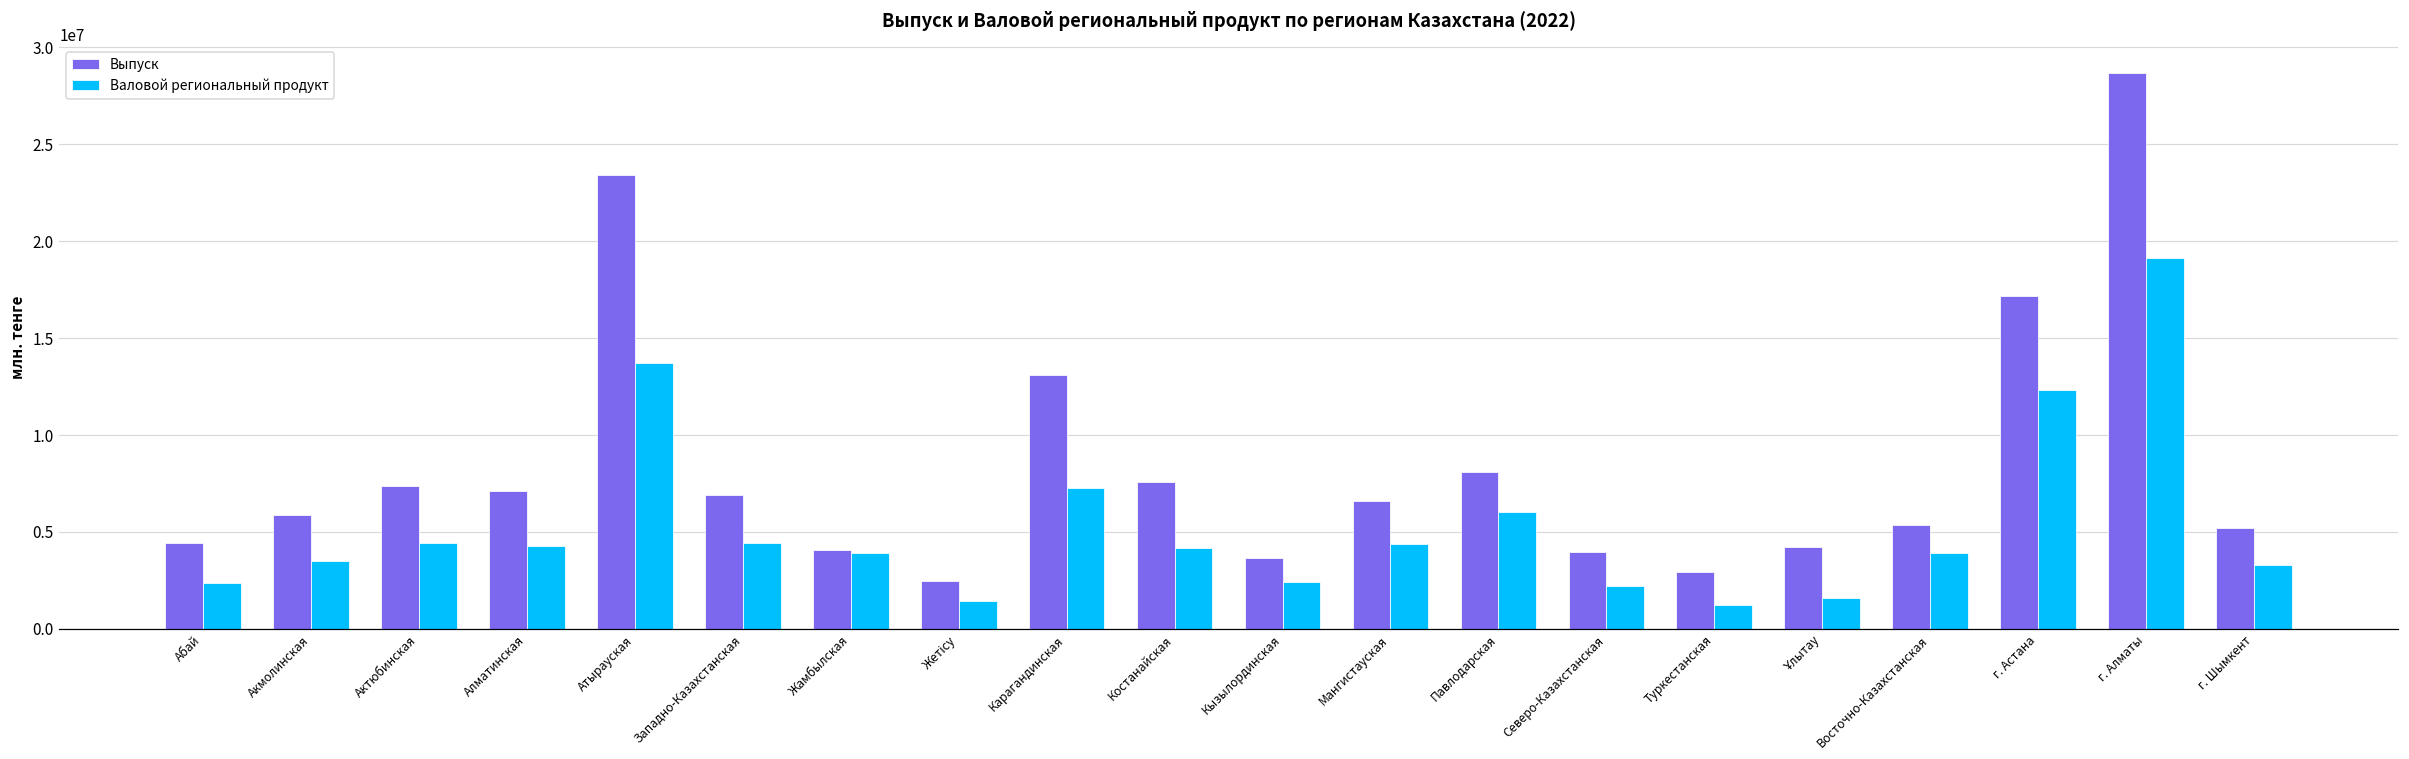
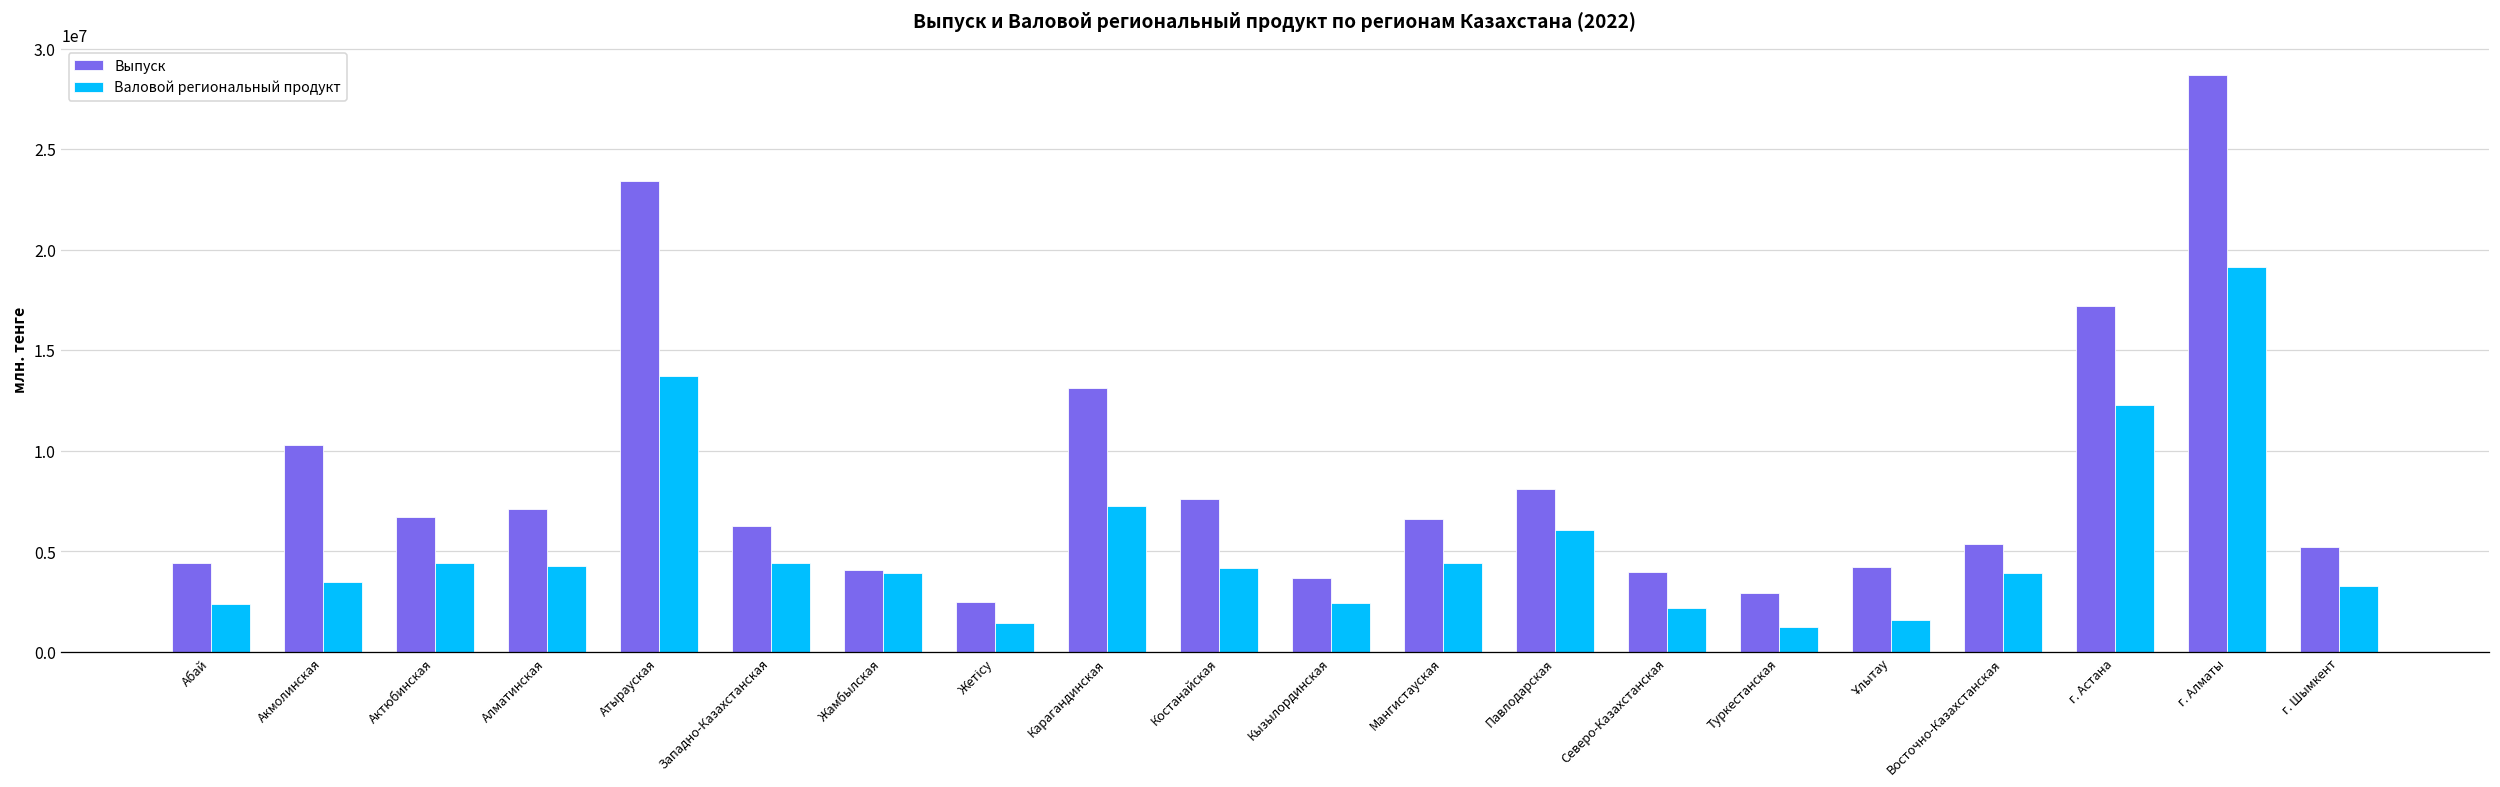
Выпуск, Акмолинская: 5900000 -> 10300000
Выпуск, Актюбинская: 7400000 -> 6700000
Выпуск, Западно-Казахстанская: 6900000 -> 6300000
